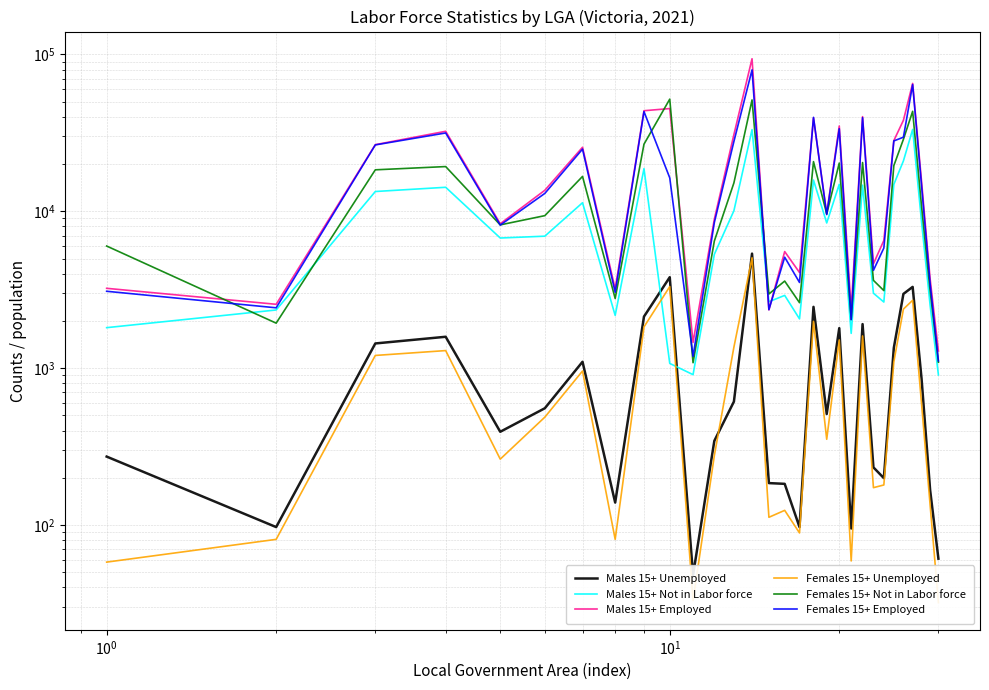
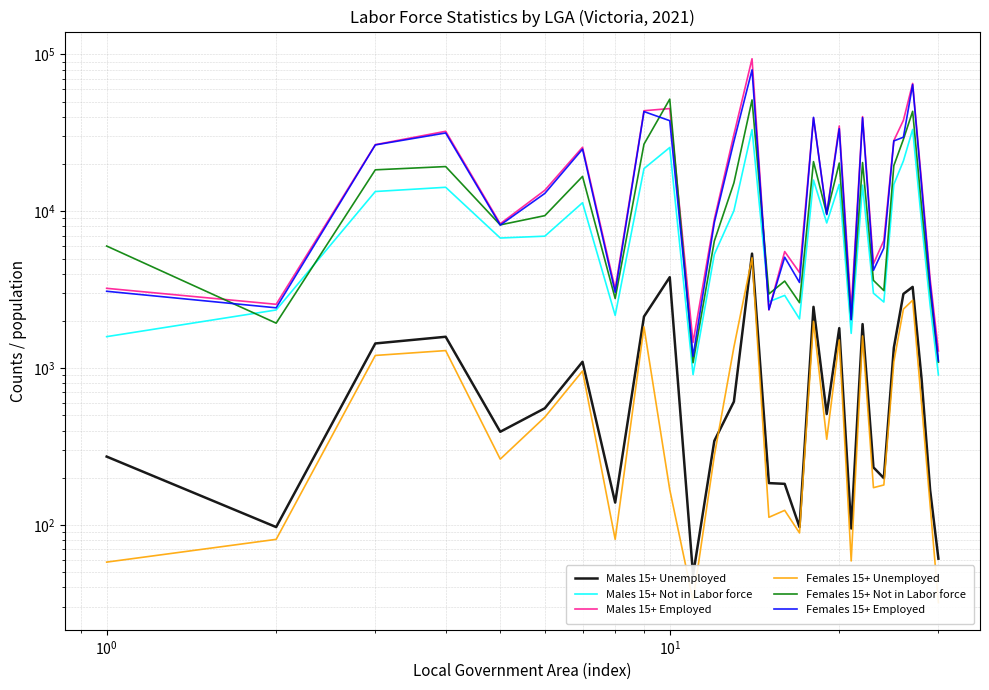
Males 15+ Not in Labor force, 10^0: 1800 -> 1600
Males 15+ Not in Labor force, 10^1: 1100 -> 26000
Females 15+ Unemployed, 10^1: 3300 -> 170
Females 15+ Employed, 10^1: 16000 -> 38000
